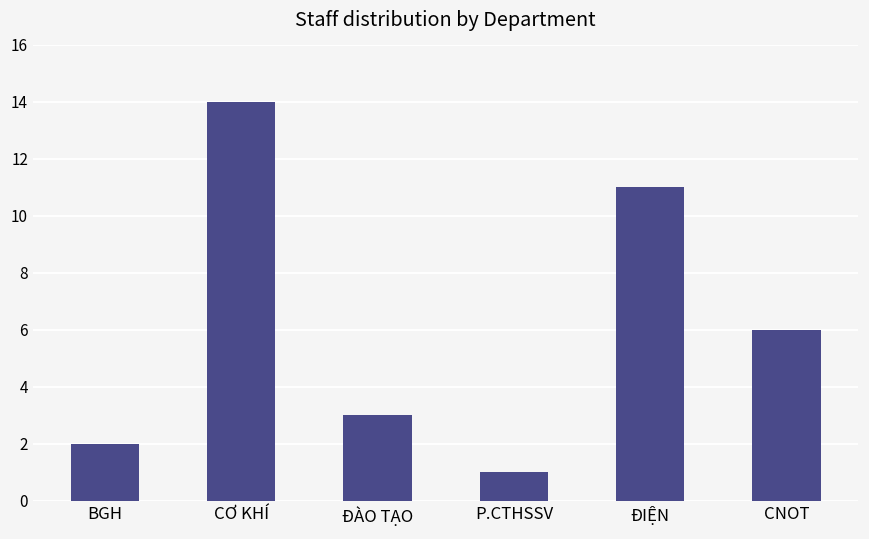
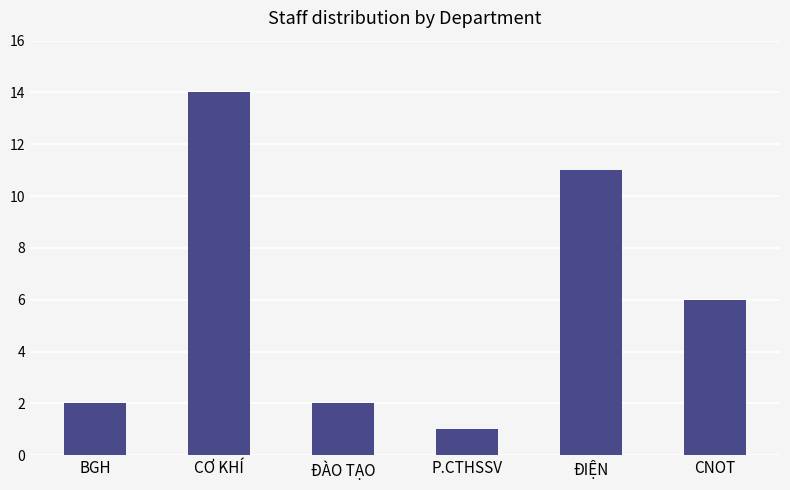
ĐÀO TẠO: 3 -> 2
